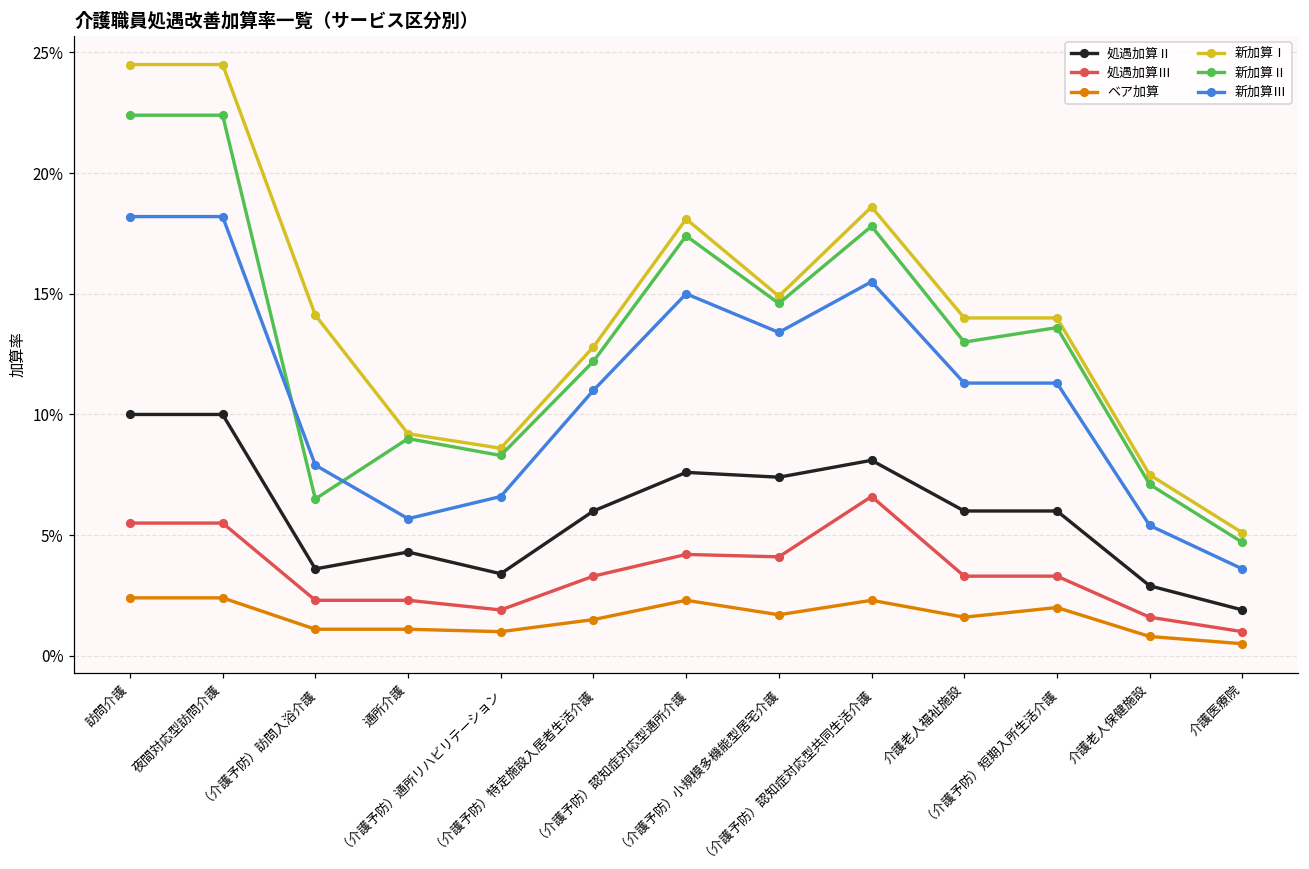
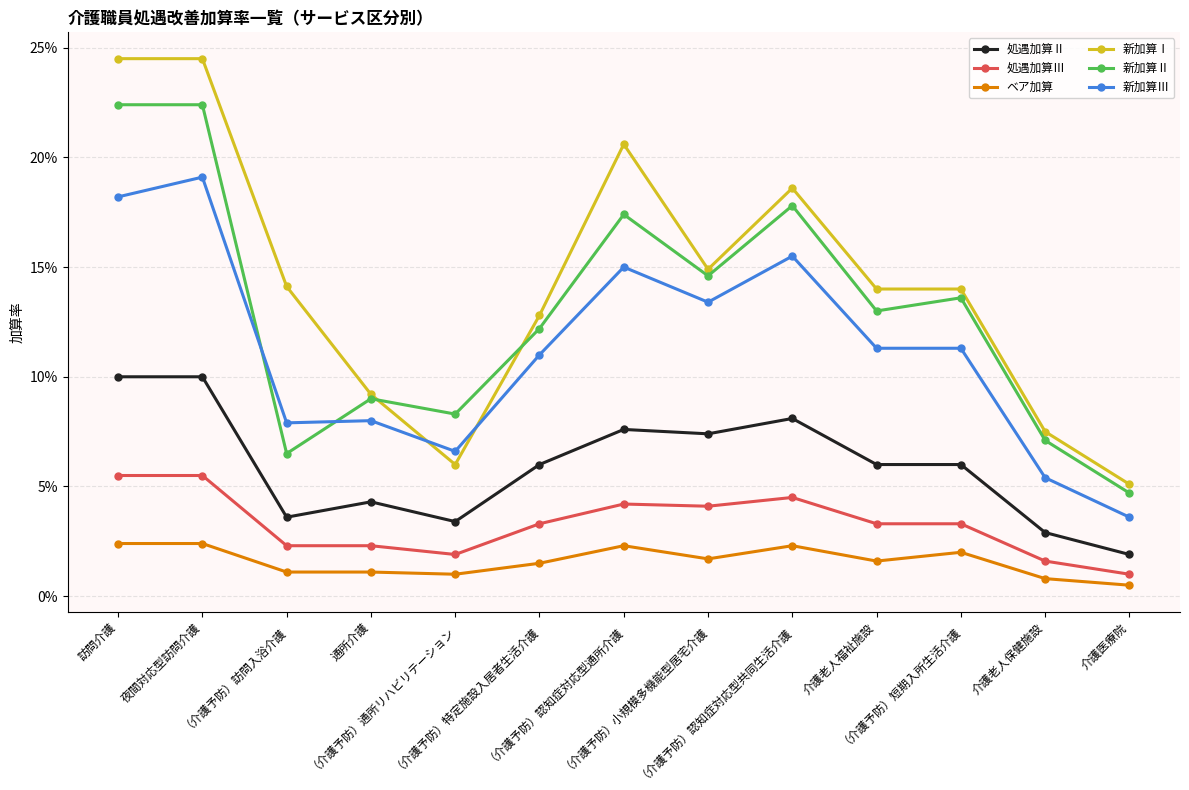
新加算Ⅲ, 夜間対応型訪問介護: 18.2% -> 19.1%
新加算Ⅲ, 通所介護: 5.7% -> 8.0%
新加算Ⅰ, （介護予防）通所リハビリテーション: 8.6% -> 6.0%
新加算Ⅰ, （介護予防）認知症対応型通所介護: 18.1% -> 20.6%
処遇加算Ⅲ, （介護予防）認知症対応型共同生活介護: 6.6% -> 4.5%
